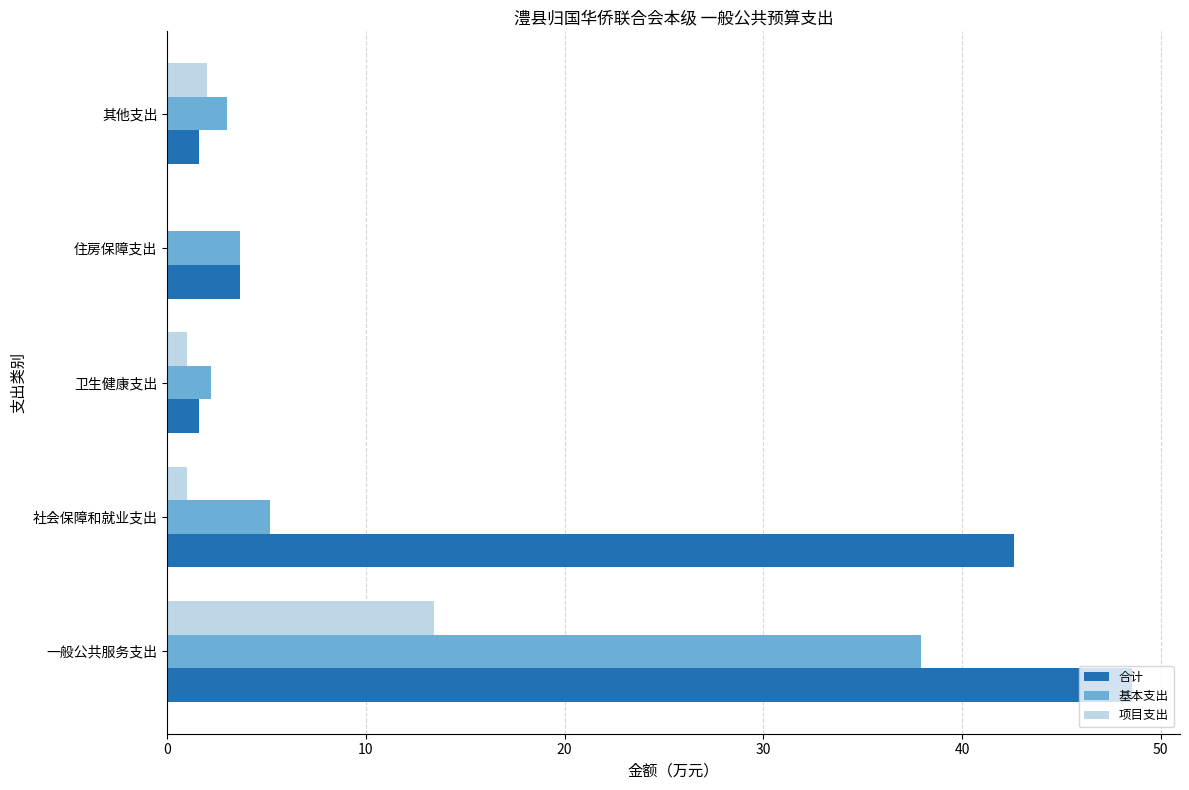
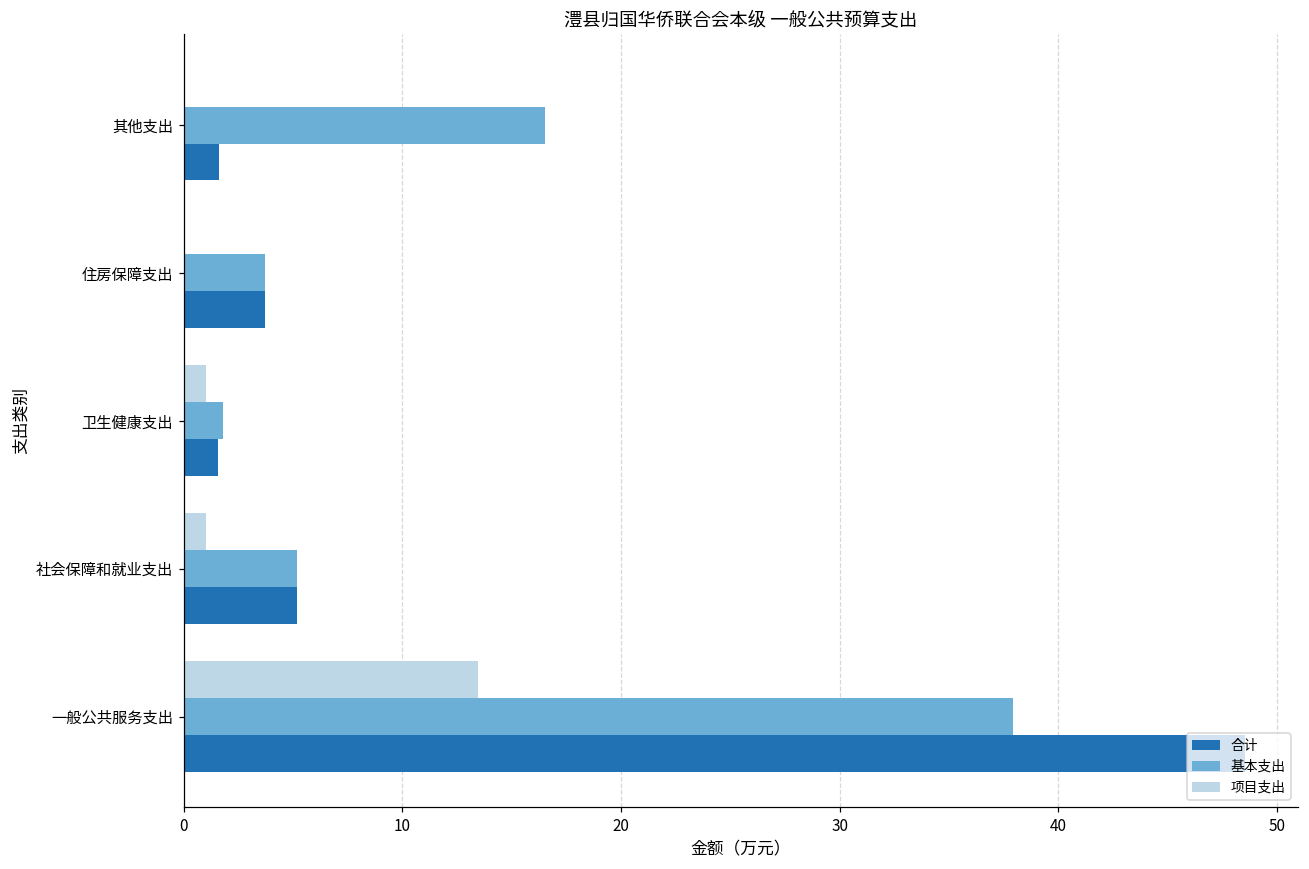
项目支出, 其他支出: 2 -> 0
基本支出, 其他支出: 3.0 -> 16.5
基本支出, 卫生健康支出: 2.2 -> 1.8
合计, 社会保障和就业支出: 42.6 -> 5.2
